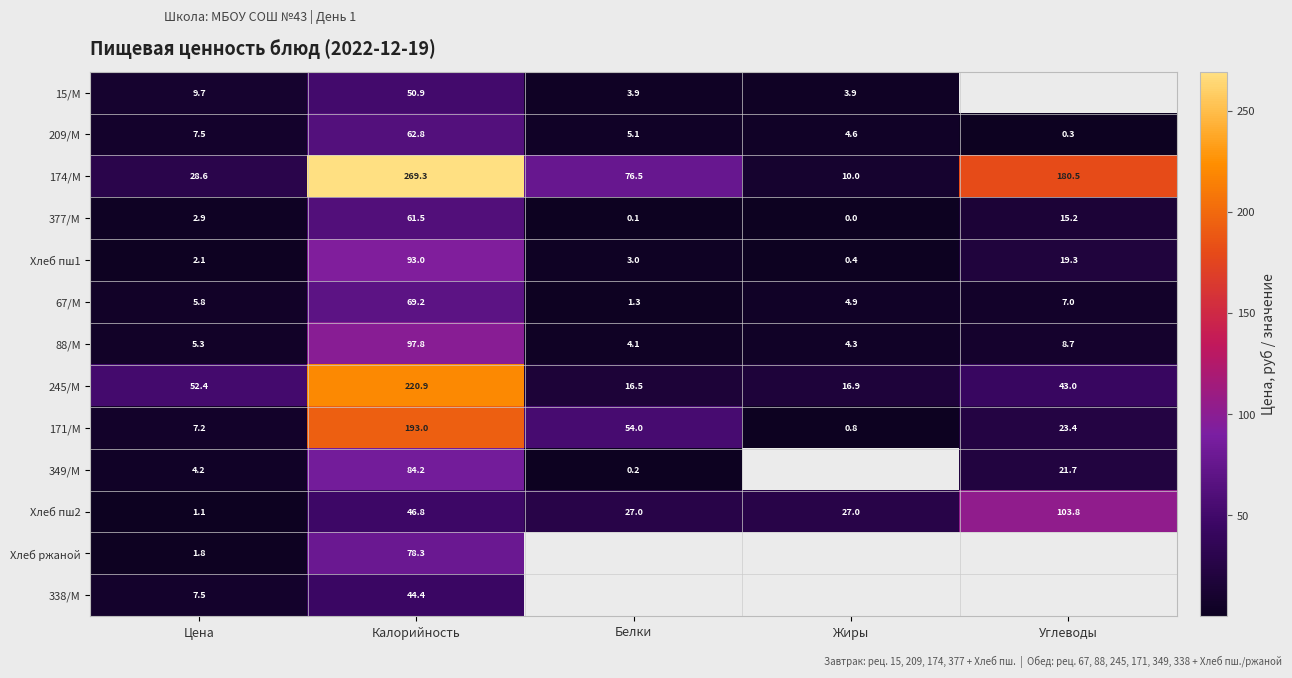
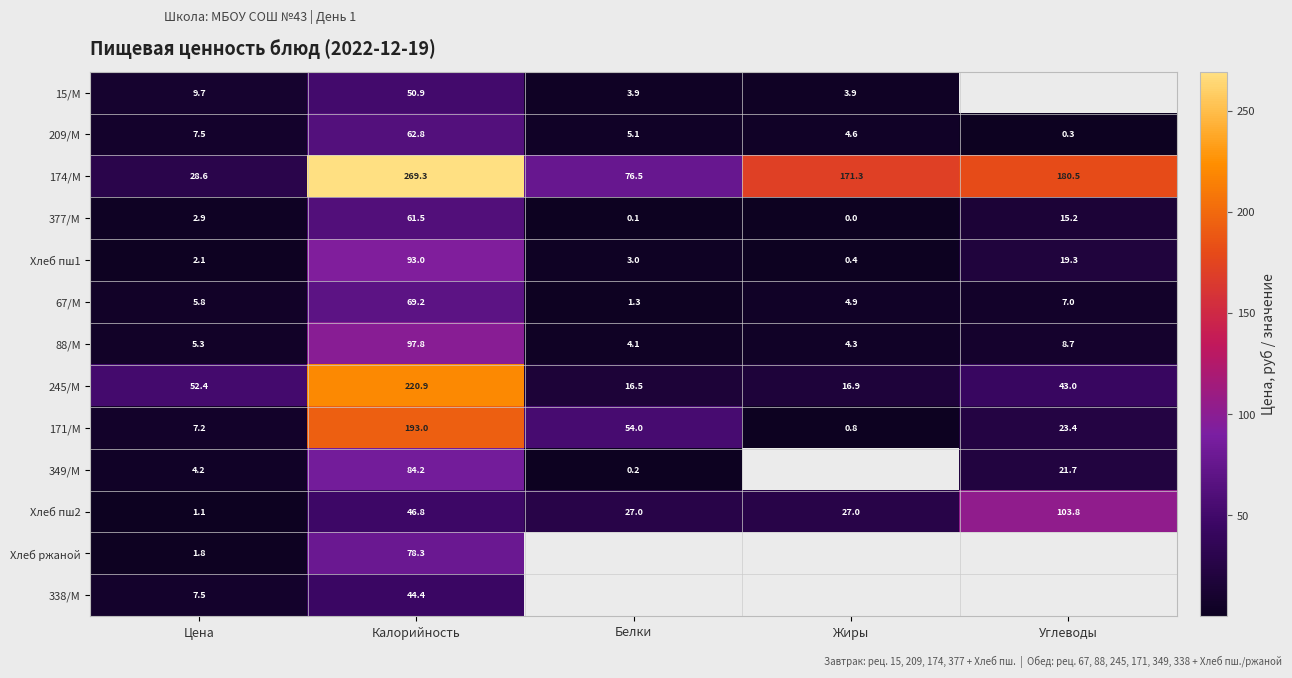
174/М, Жиры: 10.0 -> 171.3
